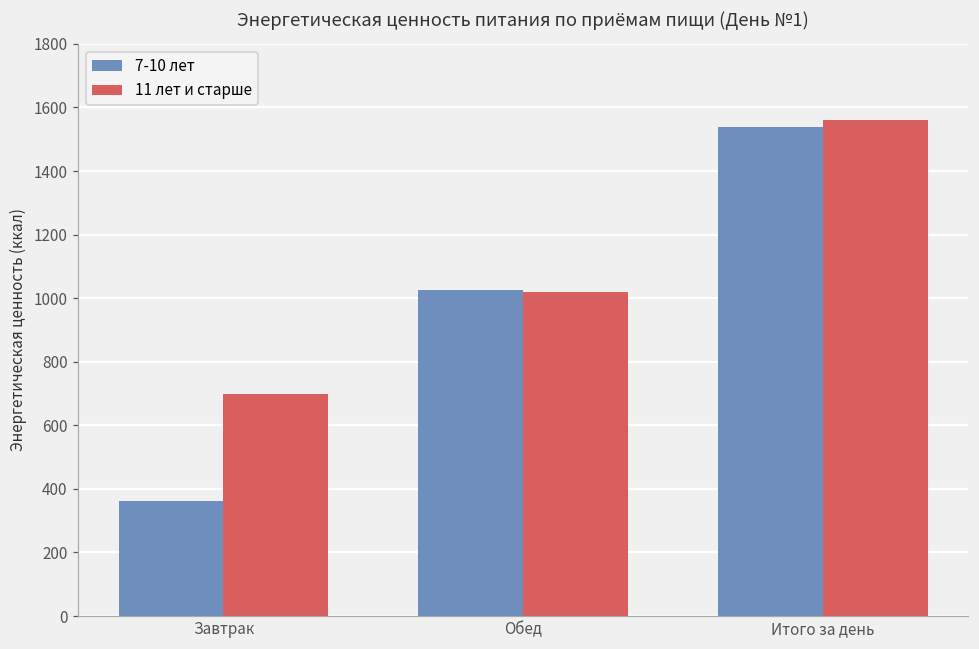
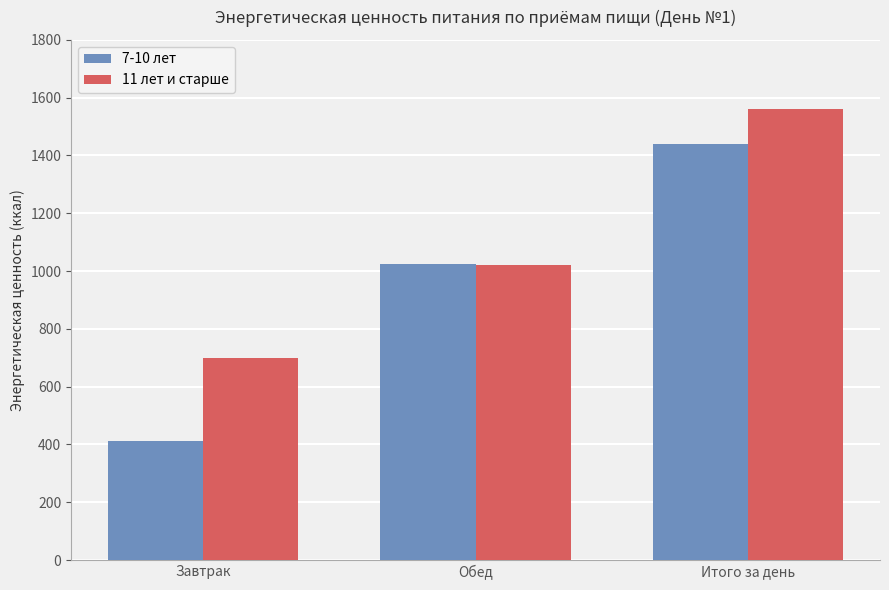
7-10 лет, Завтрак: 360 -> 410
7-10 лет, Итого за день: 1540 -> 1440
